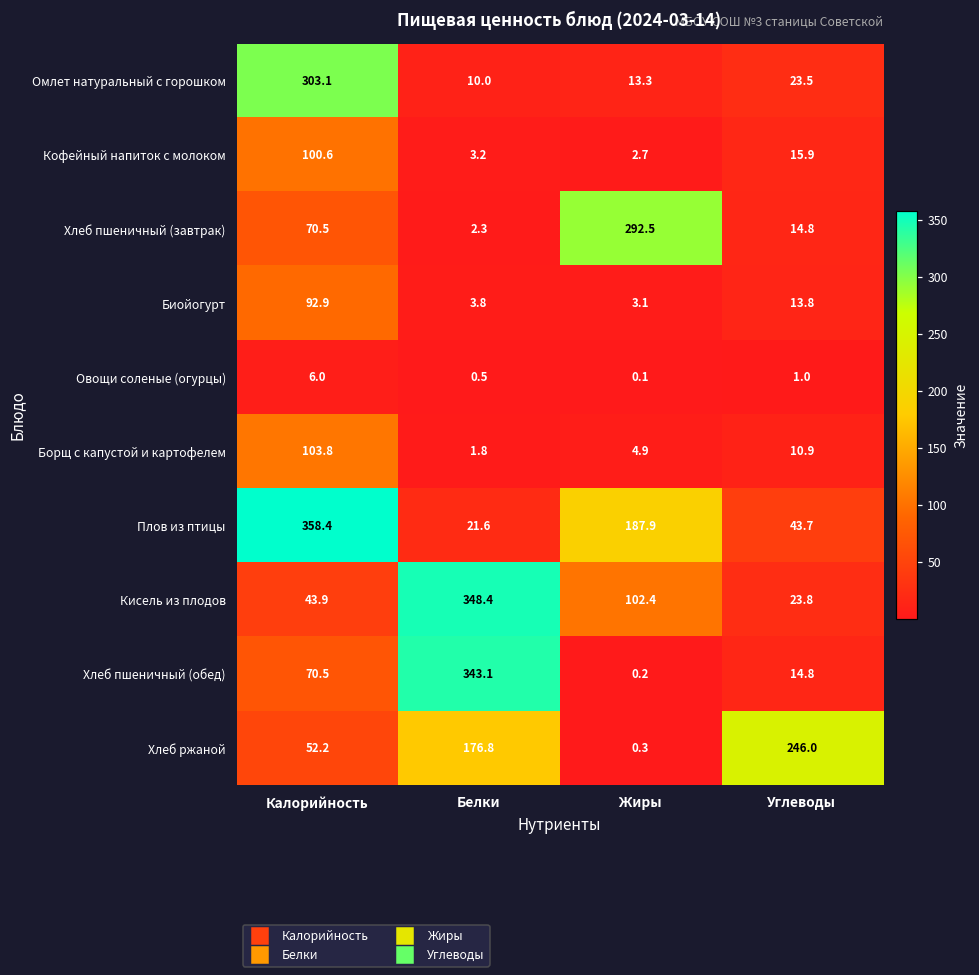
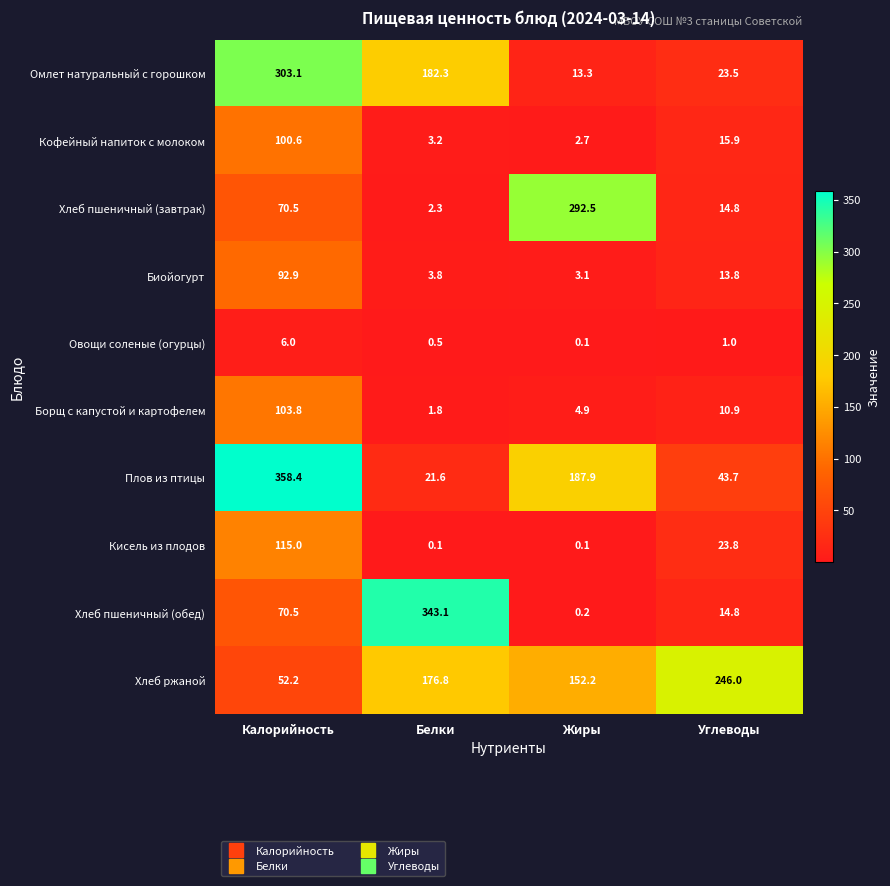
Омлет натуральный с горошком, Белки: 10.0 -> 182.3
Кисель из плодов, Калорийность: 43.9 -> 115.0
Кисель из плодов, Белки: 348.4 -> 0.1
Кисель из плодов, Жиры: 102.4 -> 0.1
Хлеб ржаной, Жиры: 0.3 -> 152.2
